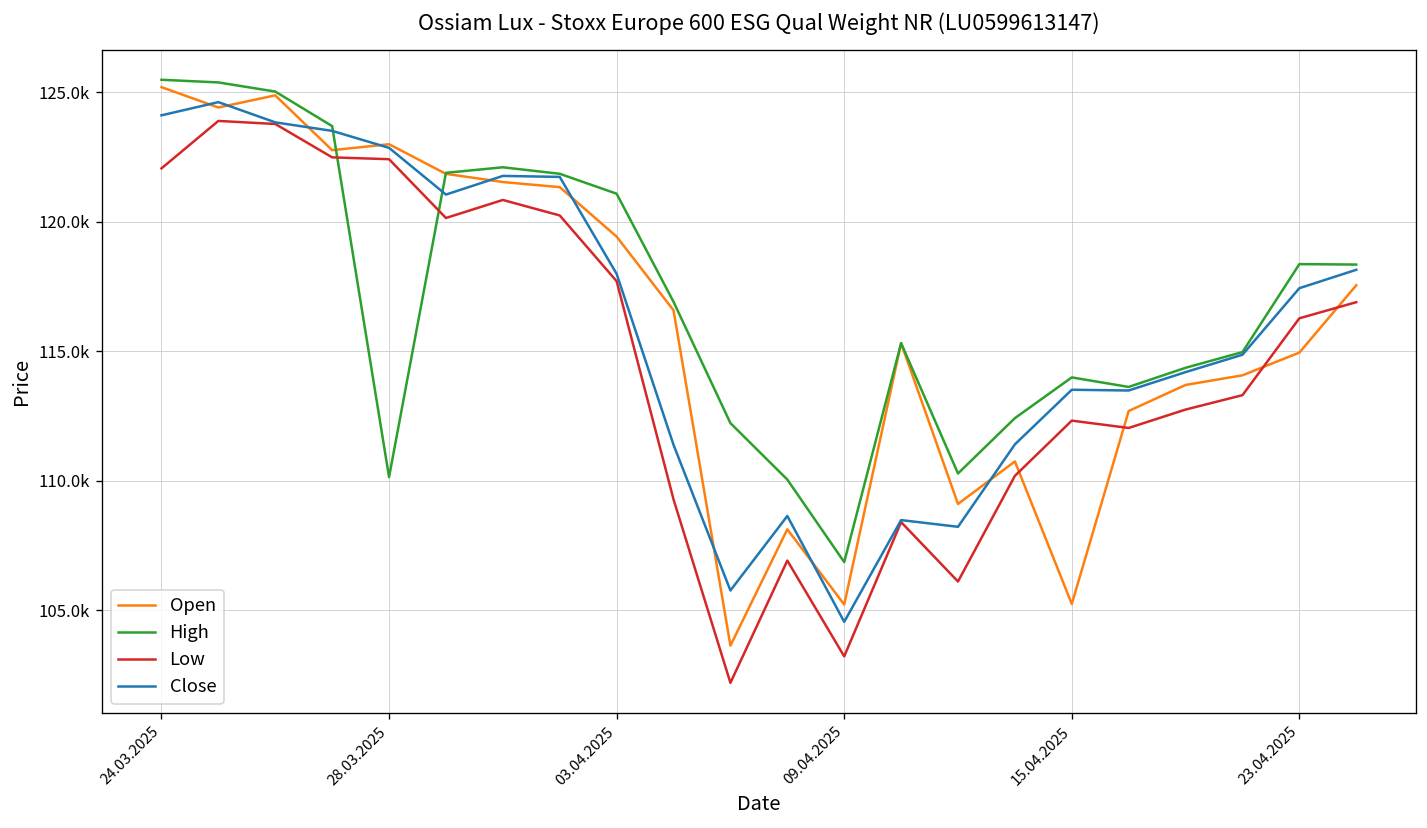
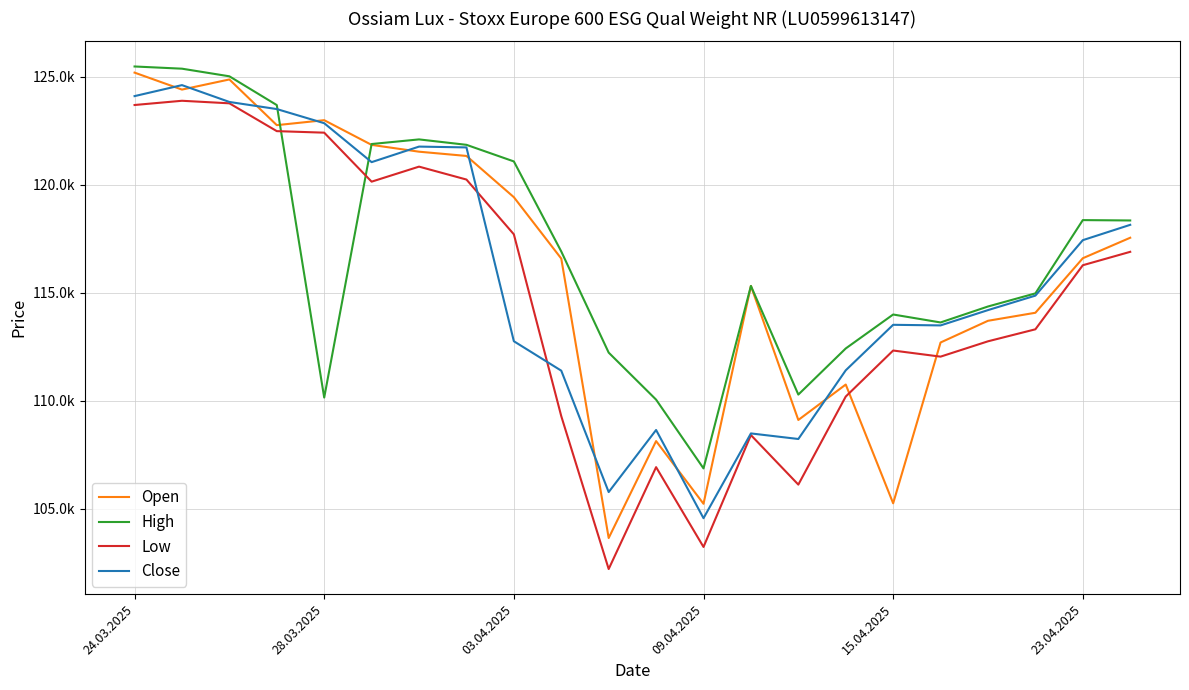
Low, 24.03.2025: 122100 -> 123700
Close, 03.04.2025: 118000 -> 112800
Open, 23.04.2025: 114900 -> 116600
